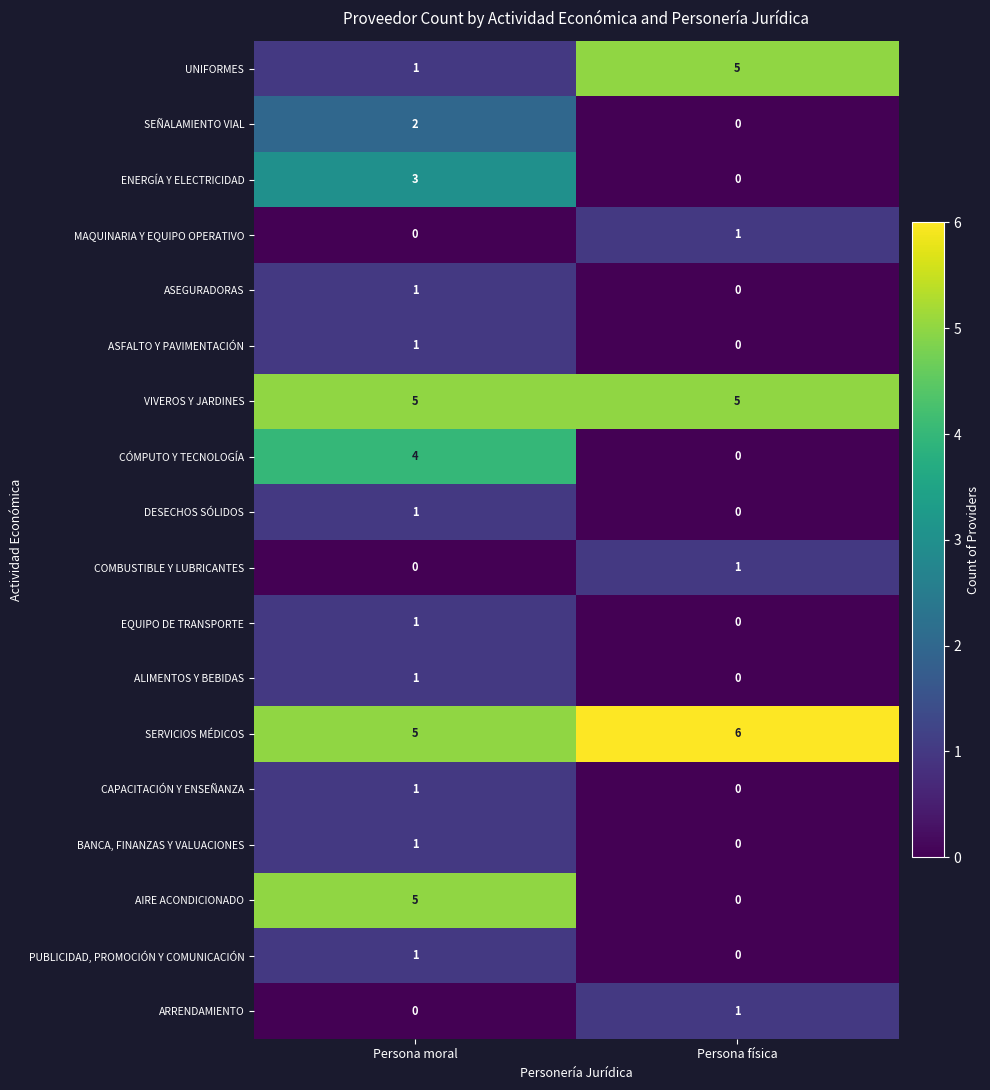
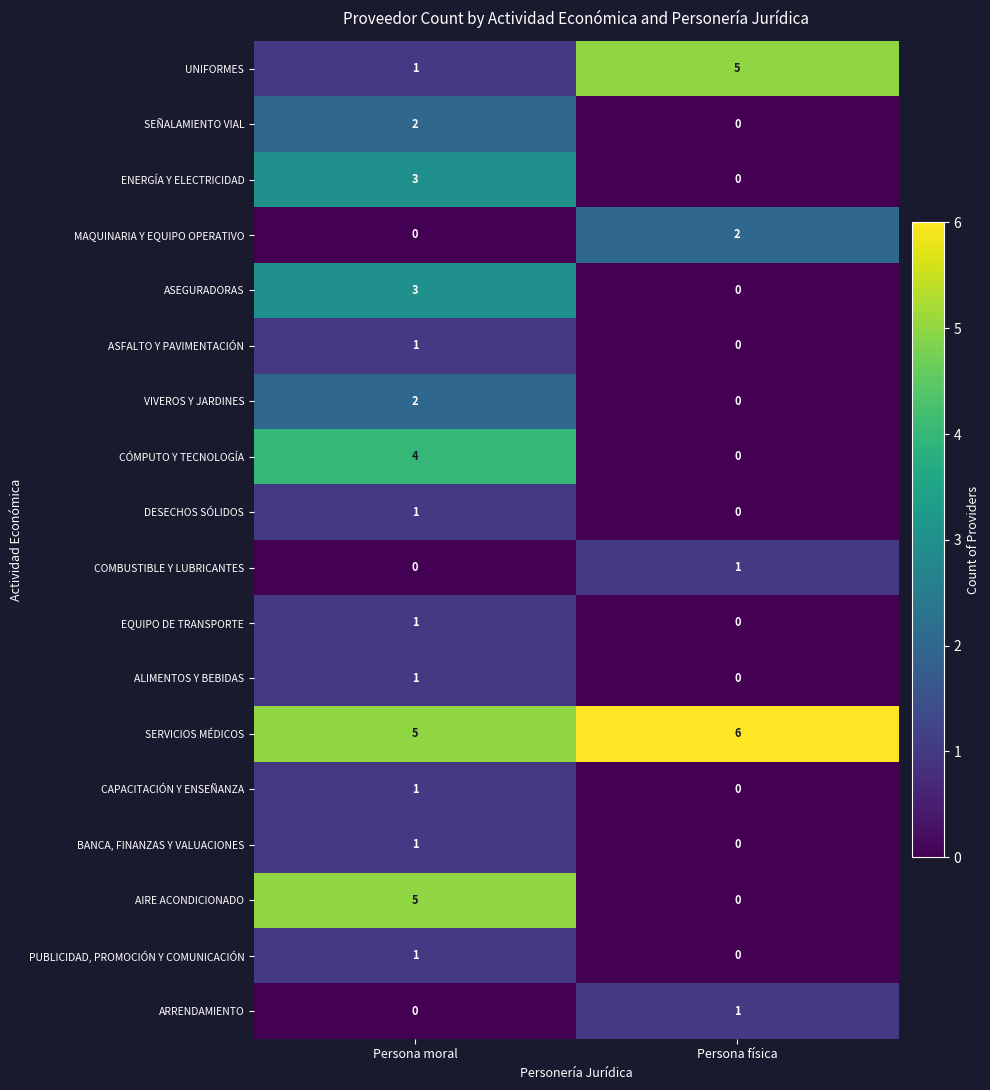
MAQUINARIA Y EQUIPO OPERATIVO, Persona física: 1 -> 2
ASEGURADORAS, Persona moral: 1 -> 3
VIVEROS Y JARDINES, Persona moral: 5 -> 2
VIVEROS Y JARDINES, Persona física: 5 -> 0
